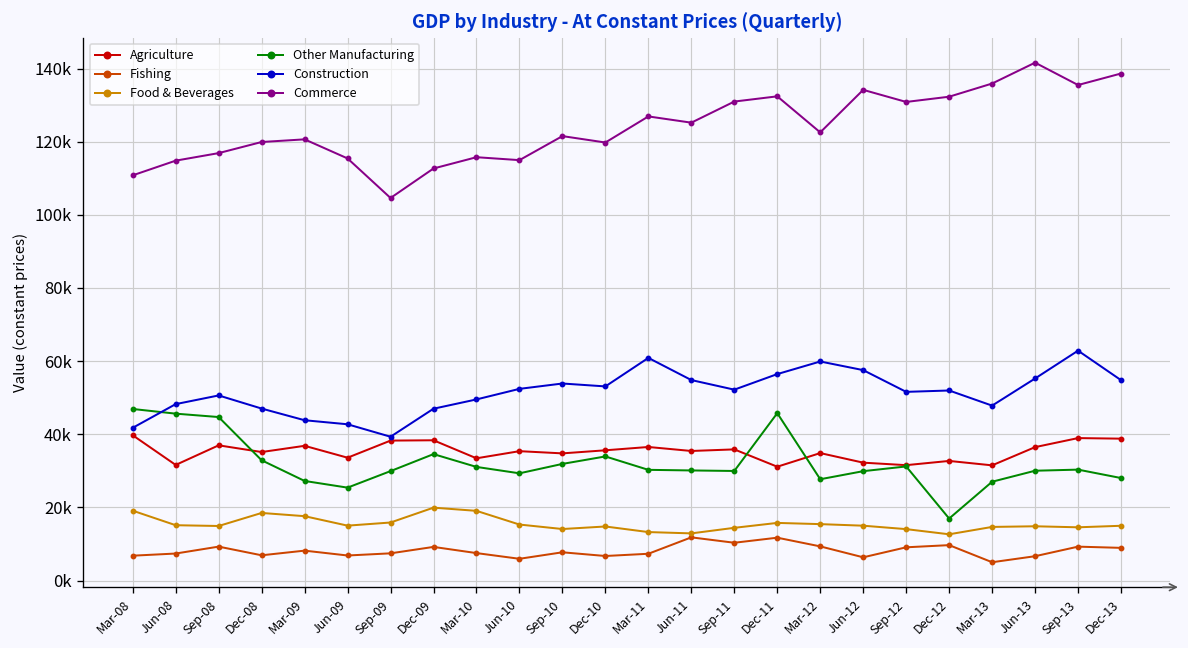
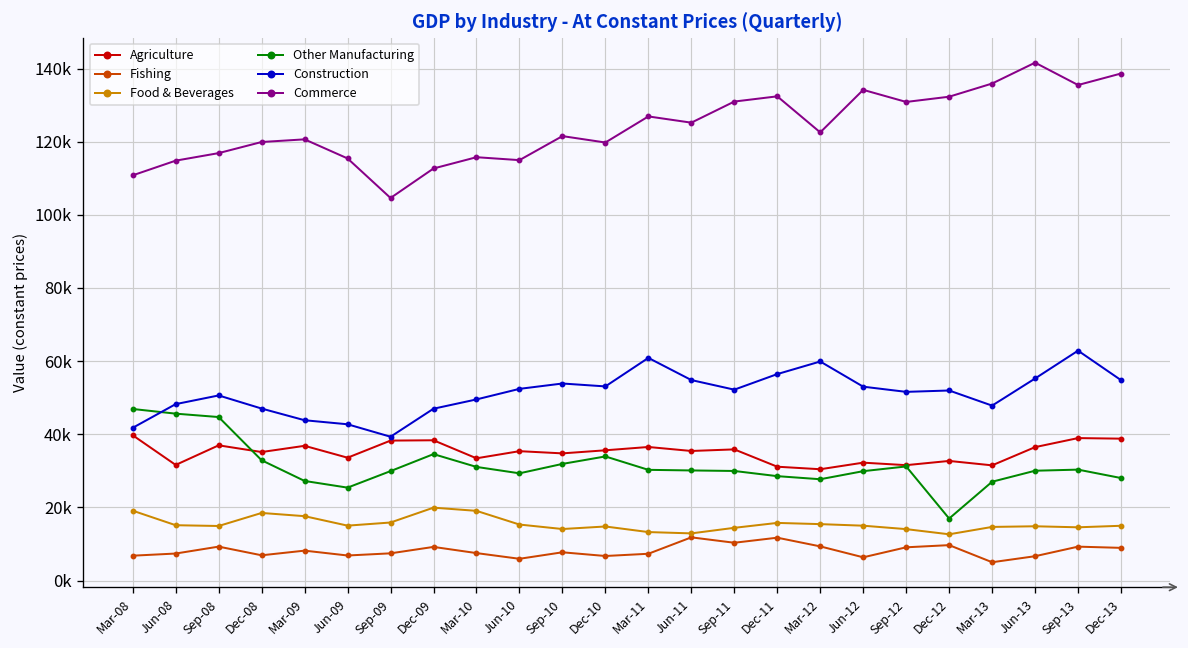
Other Manufacturing, Dec-11: 46000 -> 29000
Agriculture, Mar-12: 35000 -> 30000
Construction, Jun-12: 58000 -> 53000
